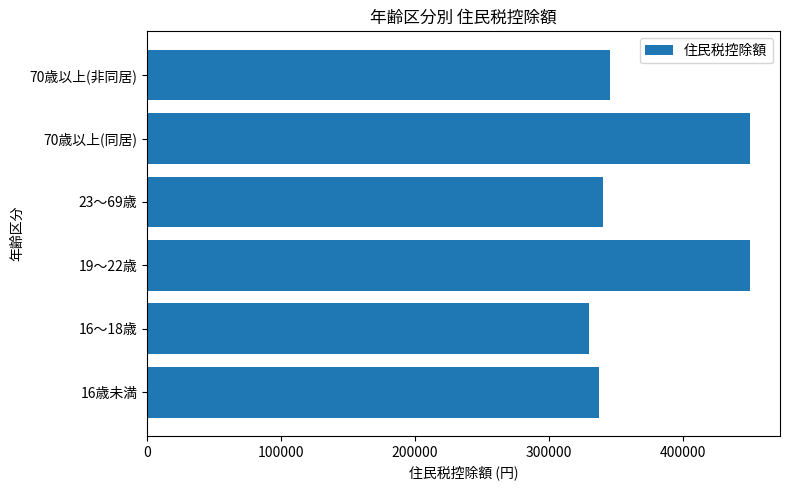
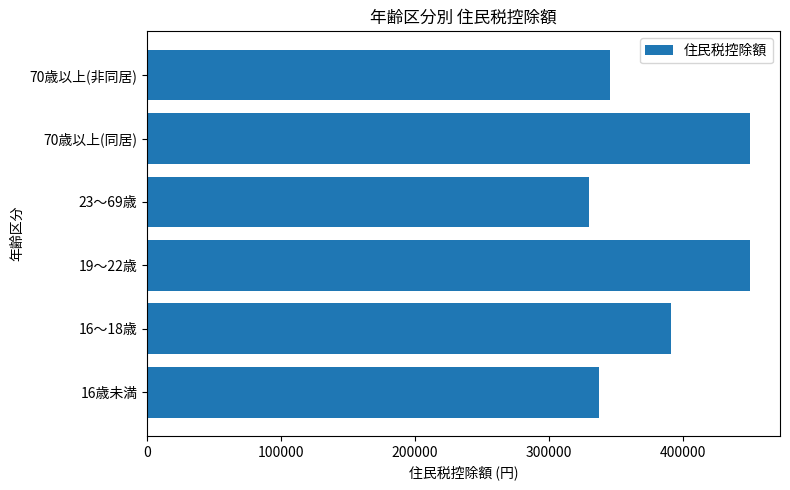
23～69歳: 340000 -> 330000
16～18歳: 330000 -> 391000
